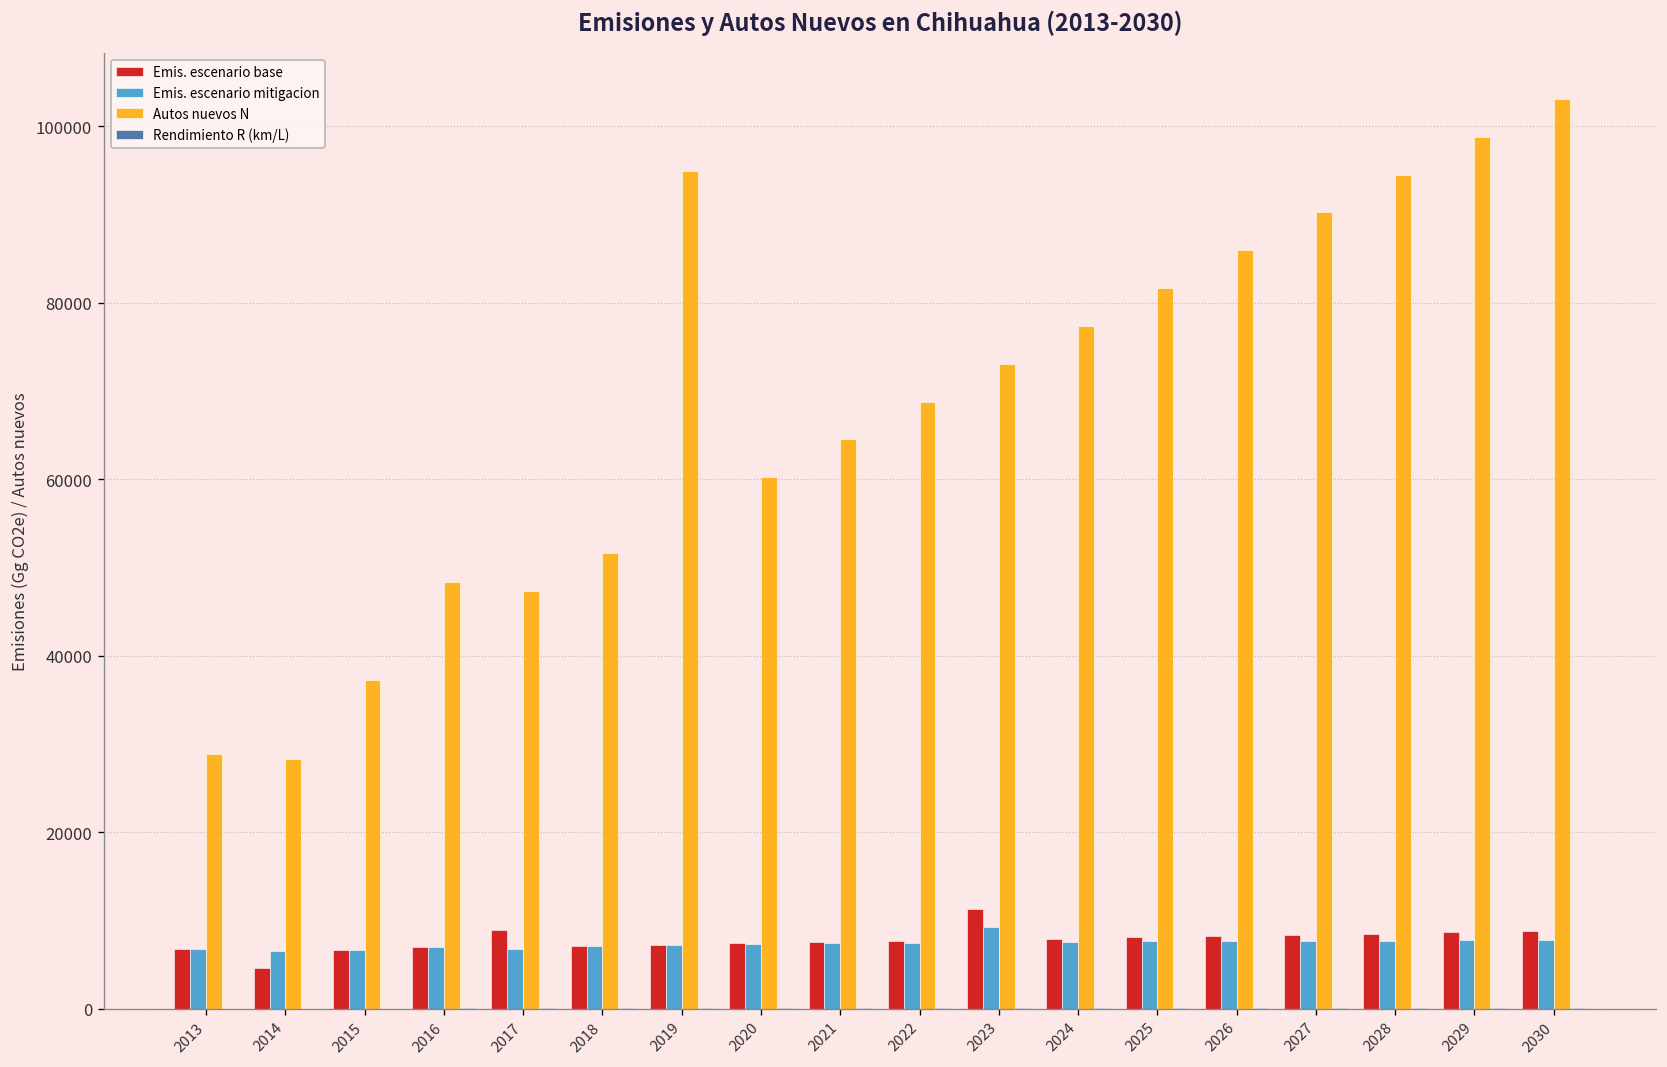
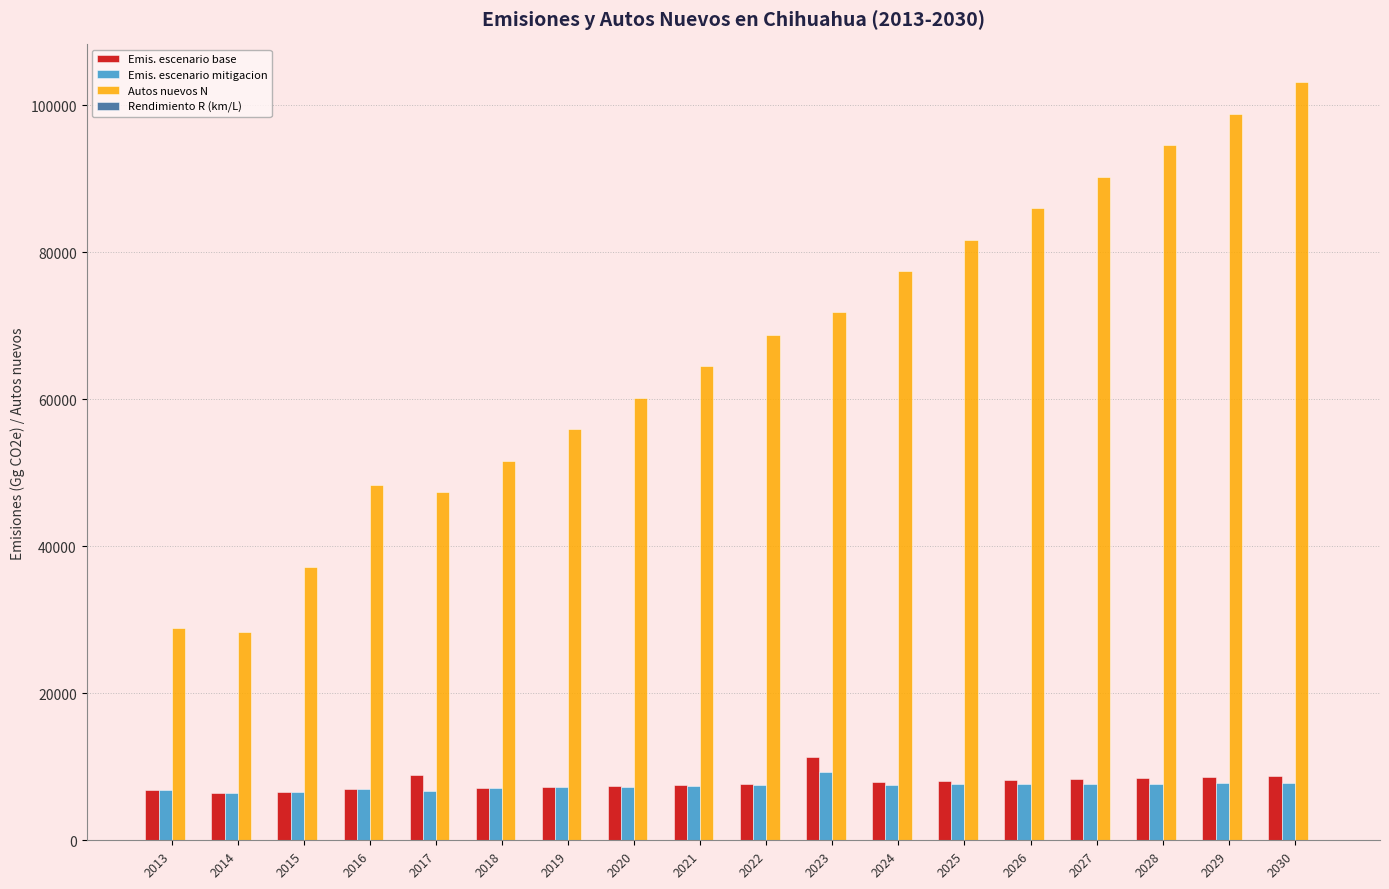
Emis. escenario base, 2014: 5000 -> 6000
Autos nuevos N, 2019: 95000 -> 56000
Autos nuevos N, 2023: 73000 -> 72000
